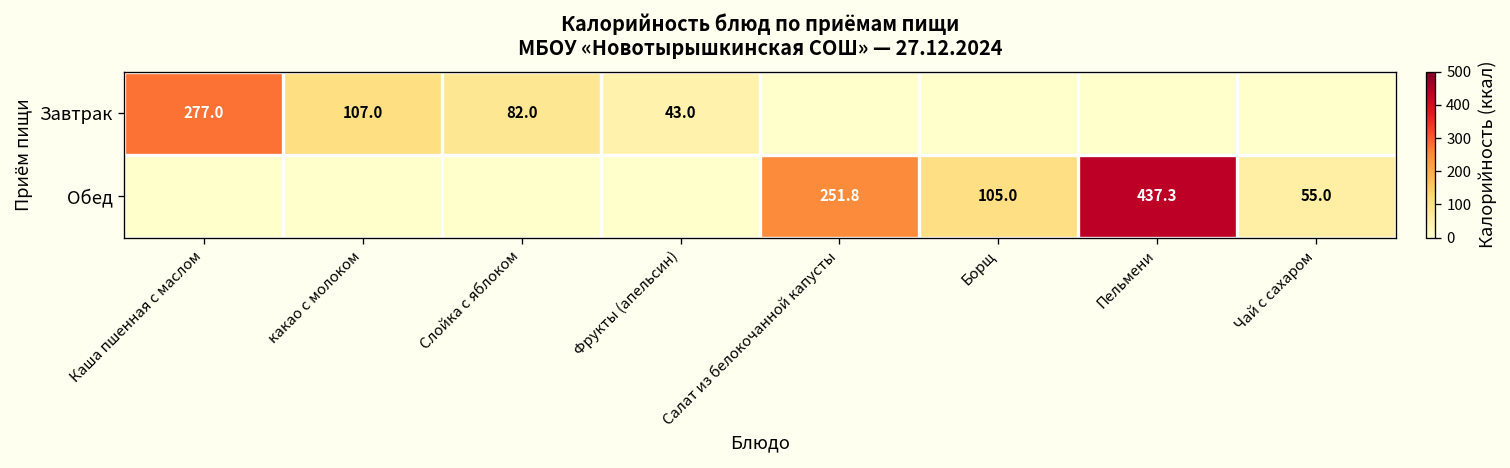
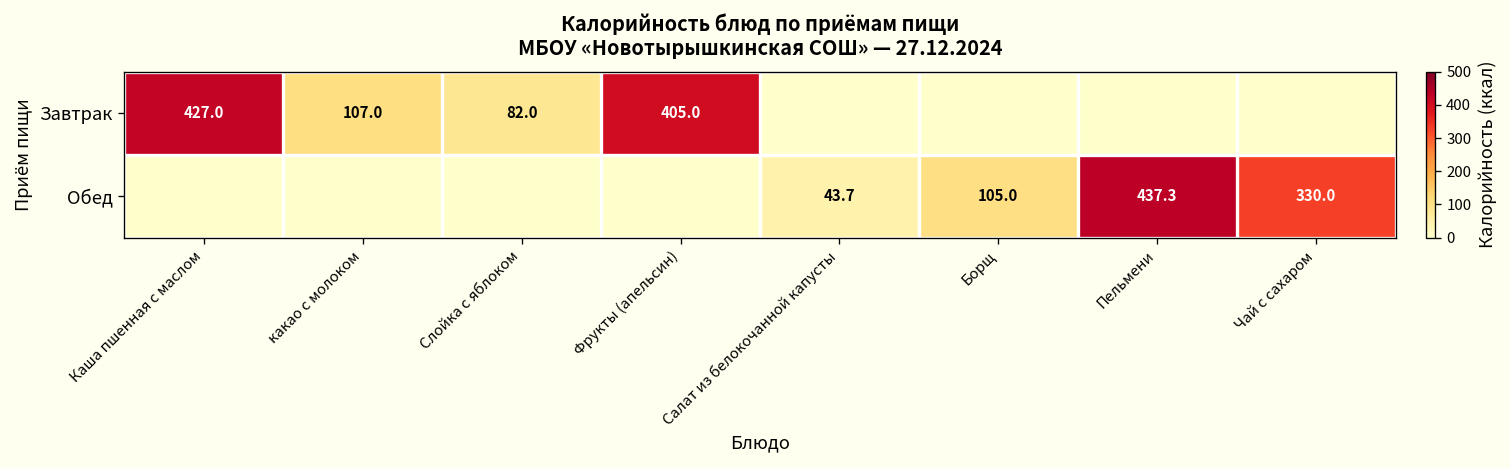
Завтрак, Каша пшенная с маслом: 277.0 -> 427.0
Завтрак, Фрукты (апельсин): 43.0 -> 405.0
Обед, Салат из белокочанной капусты: 251.8 -> 43.7
Обед, Чай с сахаром: 55.0 -> 330.0
